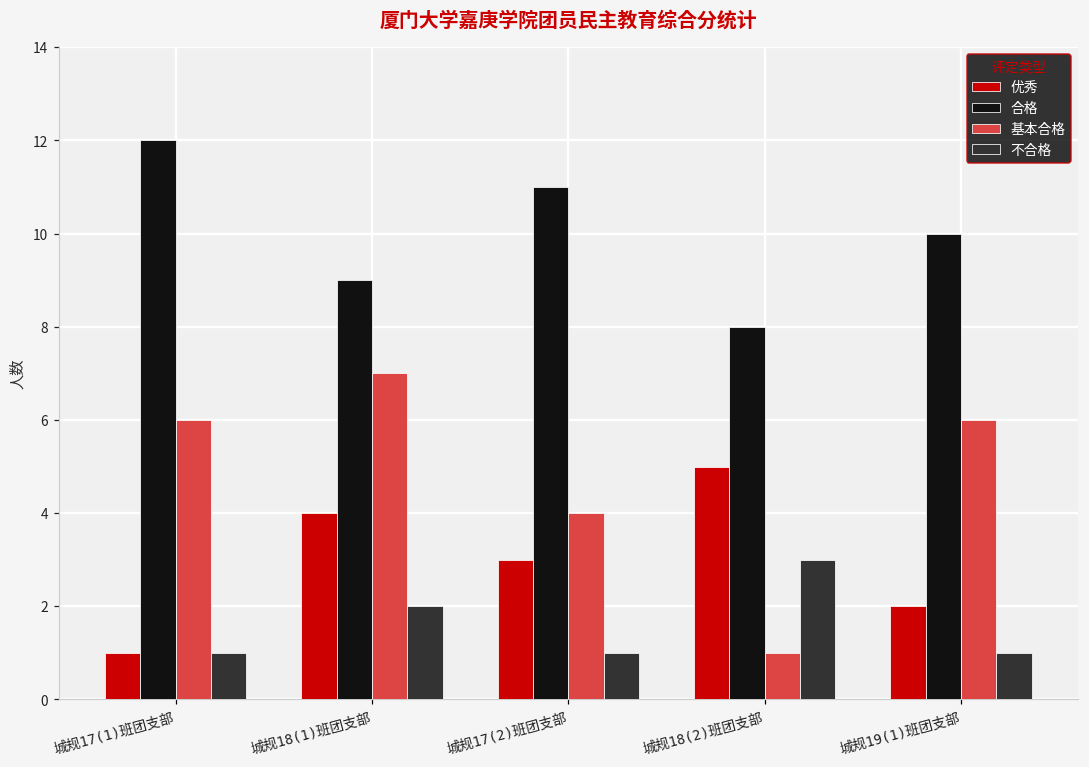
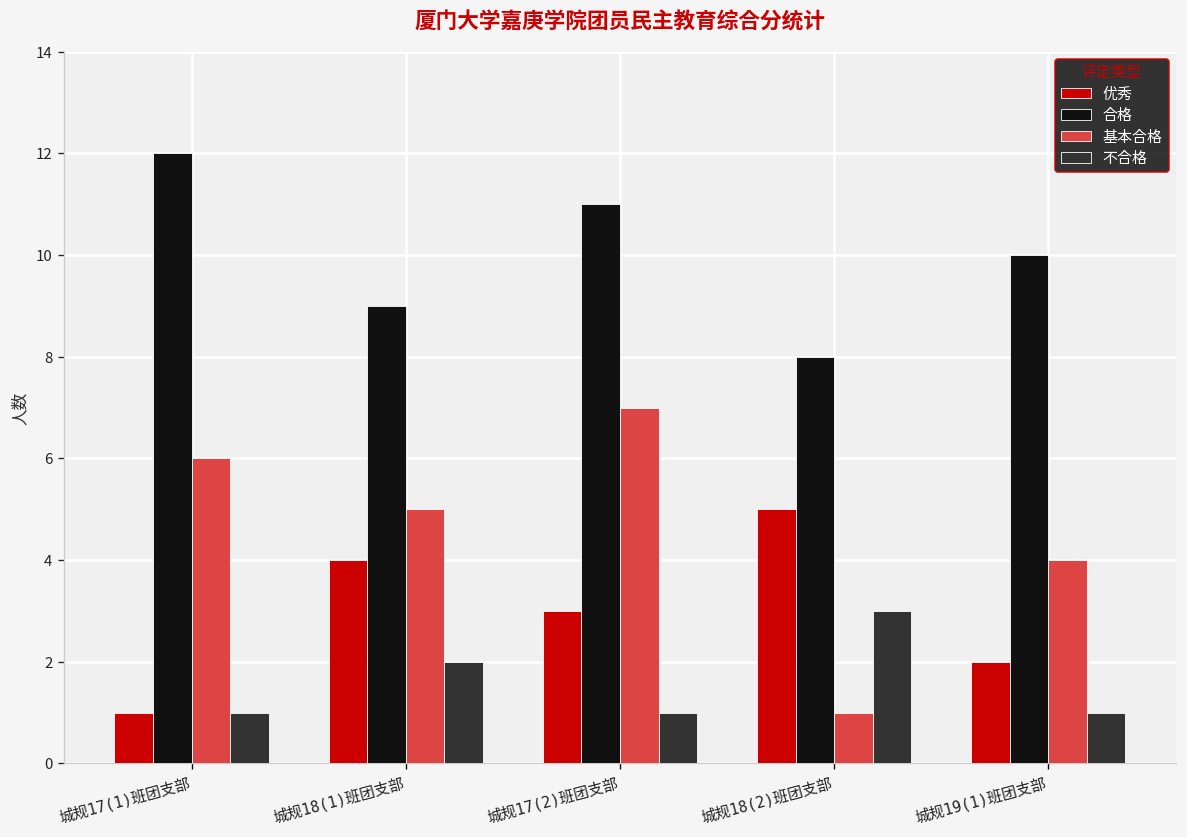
基本合格, 城规18(1)班团支部: 7 -> 5
基本合格, 城规17(2)班团支部: 4 -> 7
基本合格, 城规19(1)班团支部: 6 -> 4
